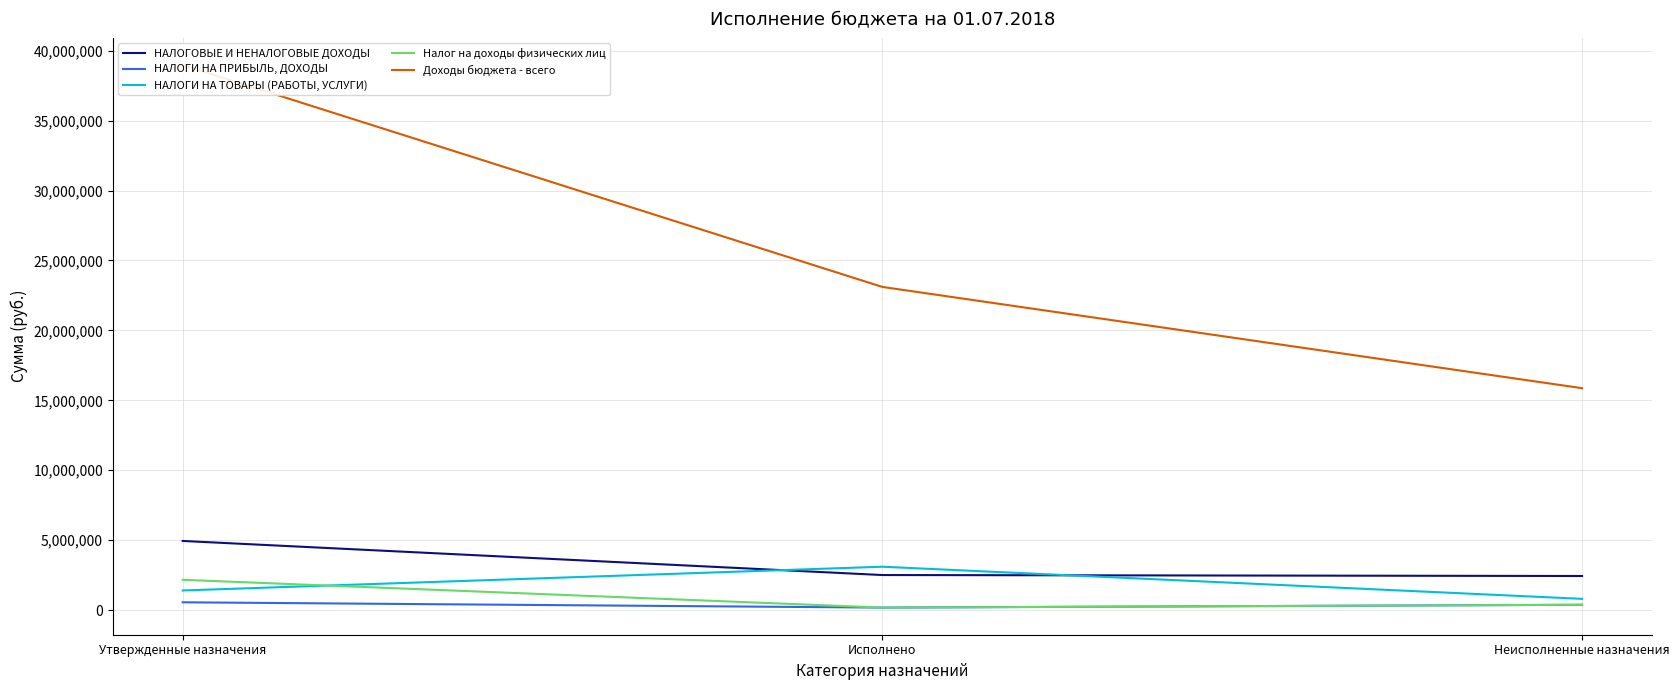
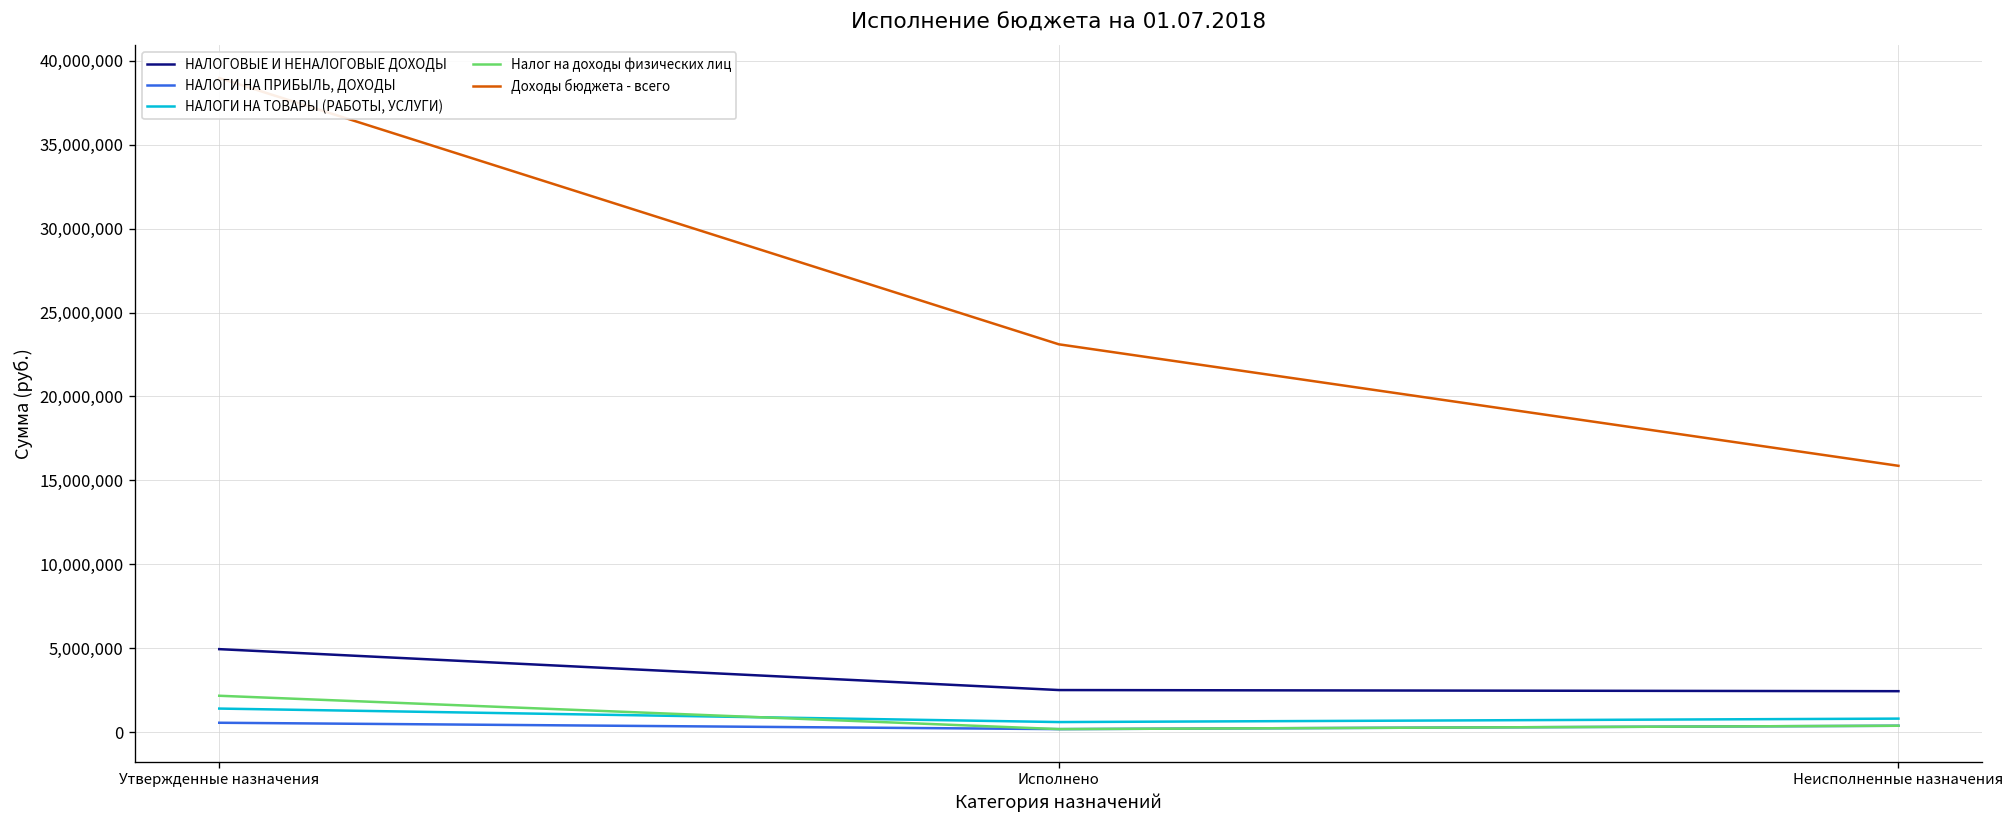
НАЛОГИ НА ТОВАРЫ (РАБОТЫ, УСЛУГИ), Исполнено: 3,100,000 -> 600,000
